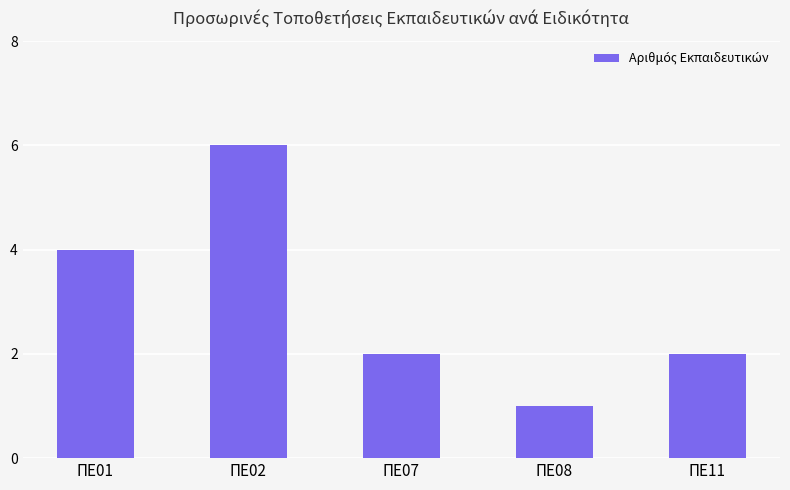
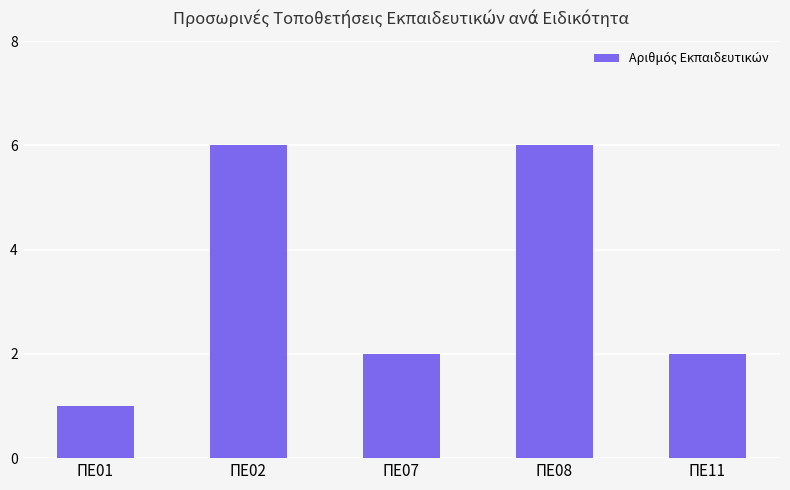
ΠΕ01: 4 -> 1
ΠΕ08: 1 -> 6
